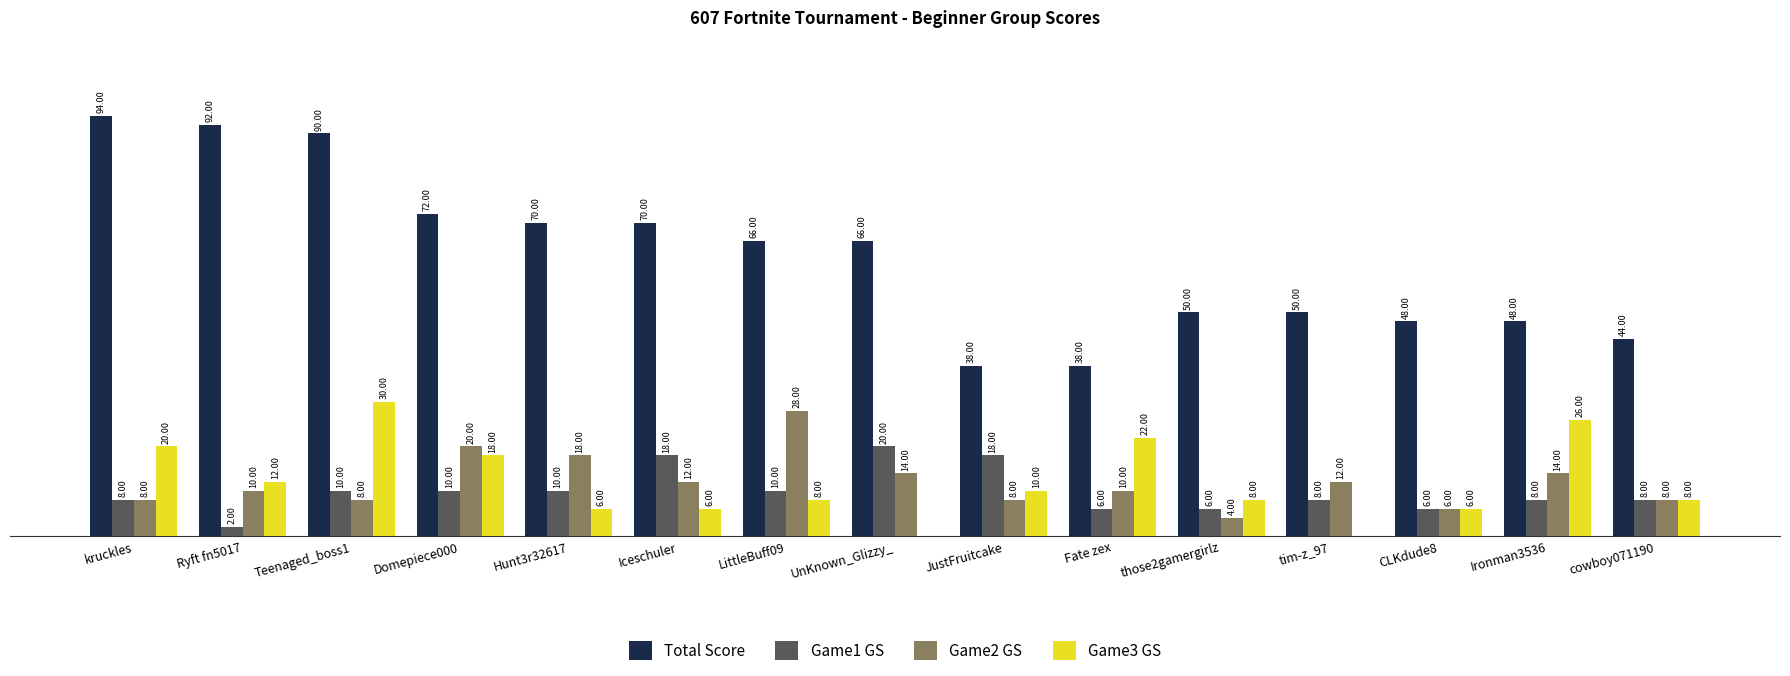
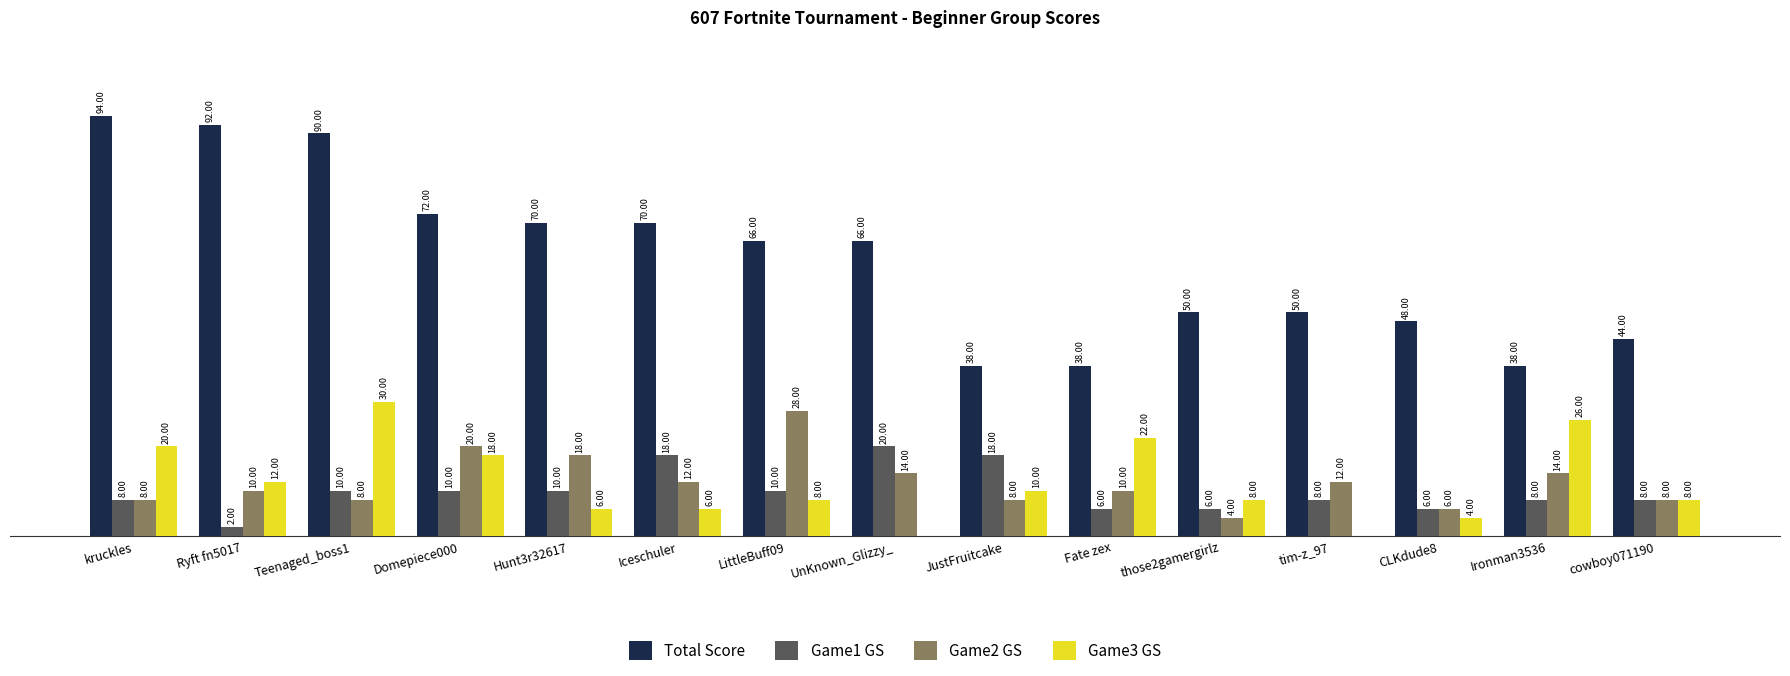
Game3 GS, CLKdude8: 6.00 -> 4.00
Total Score, Ironman3536: 48.00 -> 38.00
